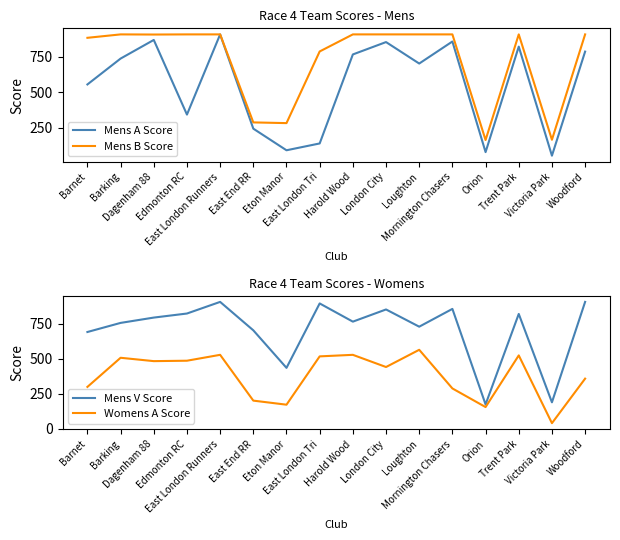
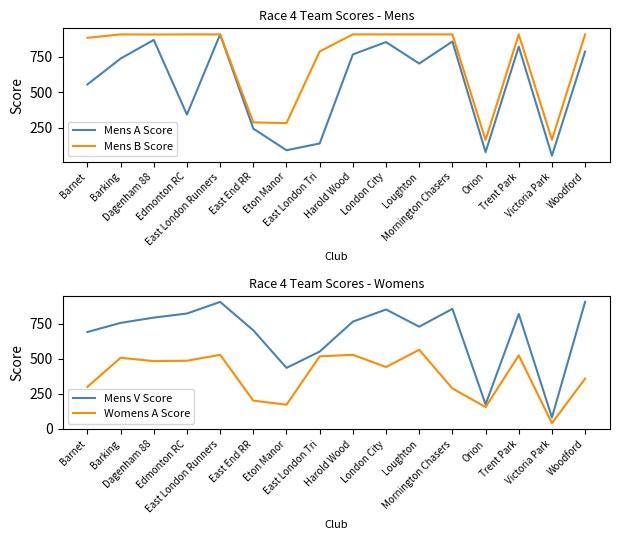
Race 4 Team Scores - Womens, Mens V Score, East London Tri: 900 -> 550
Race 4 Team Scores - Womens, Mens V Score, Victoria Park: 190 -> 80
